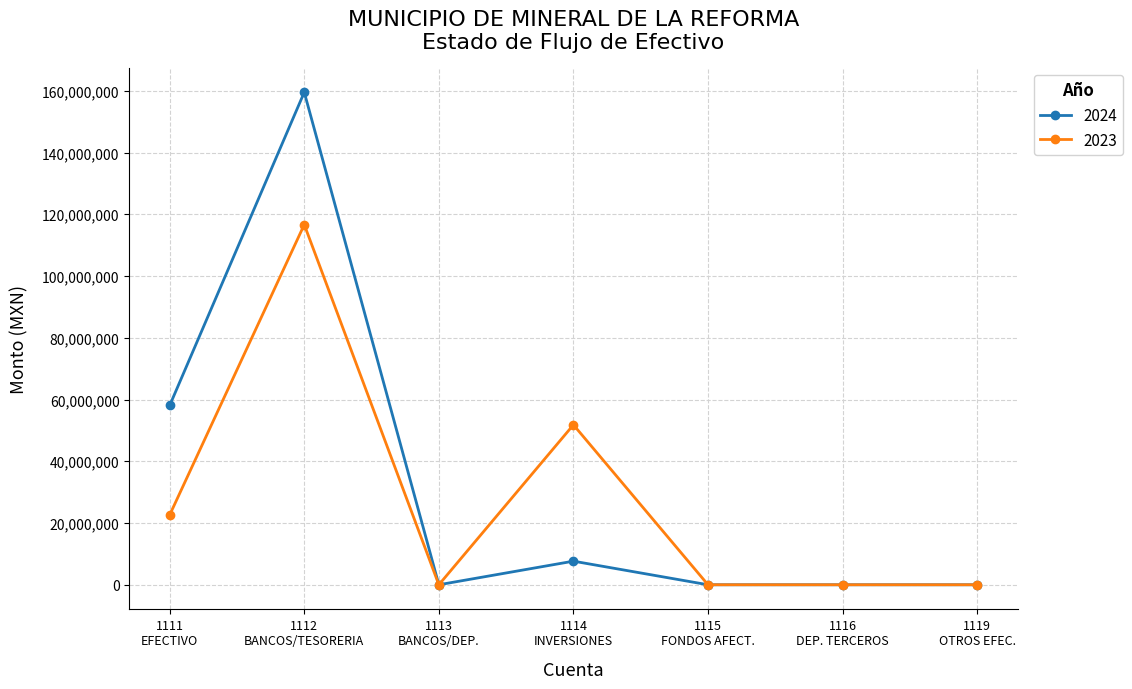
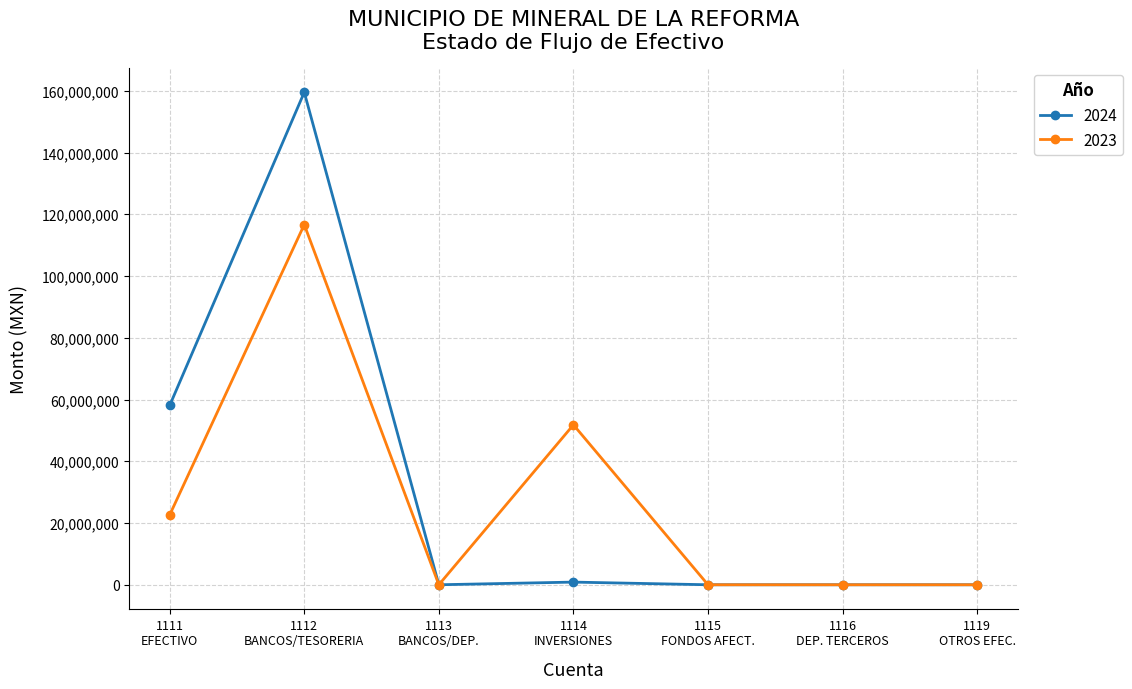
2024, 1114 INVERSIONES: 8,000,000 -> 1,000,000
